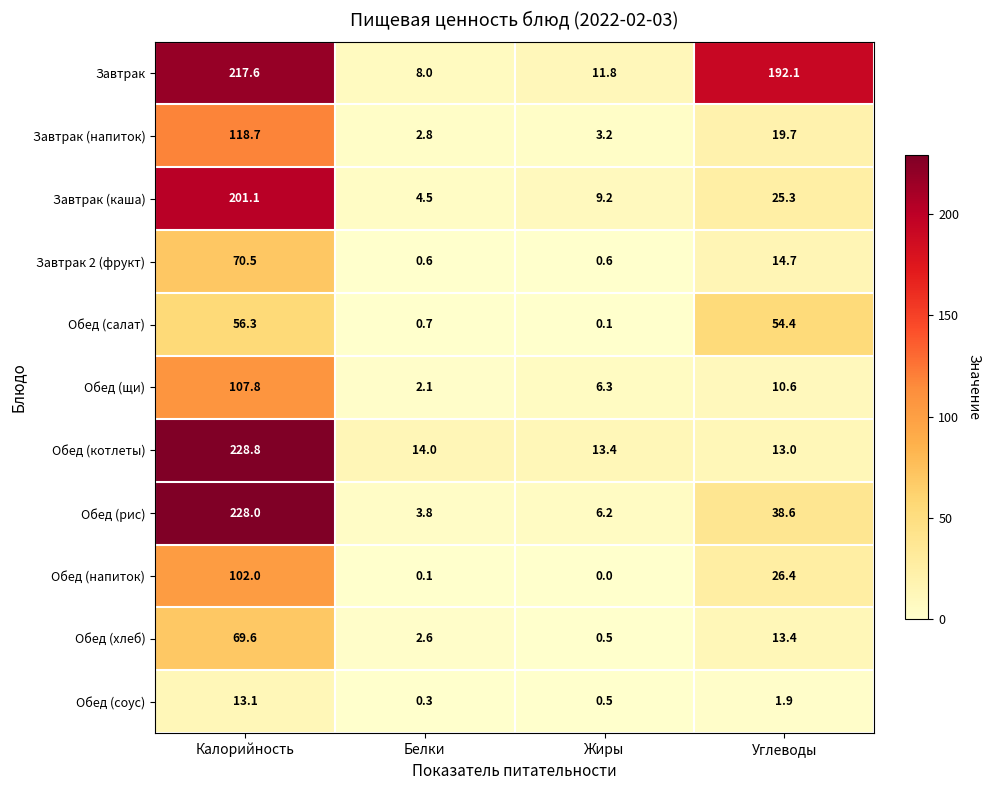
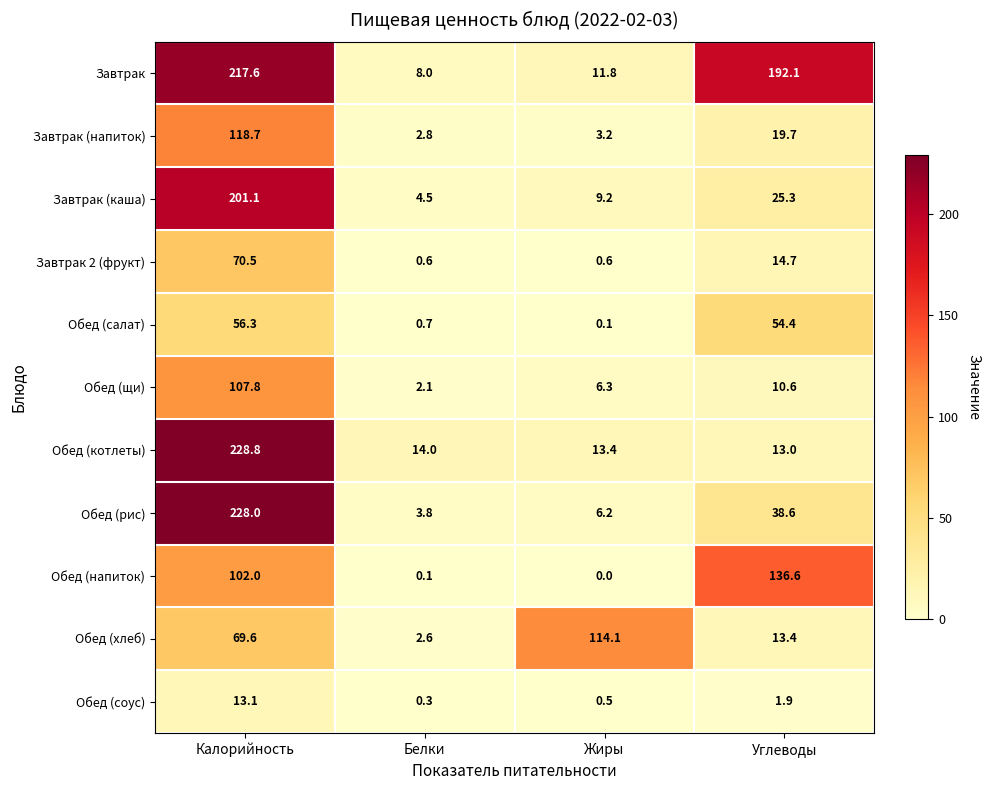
Обед (напиток), Углеводы: 26.4 -> 136.6
Обед (хлеб), Жиры: 0.5 -> 114.1
